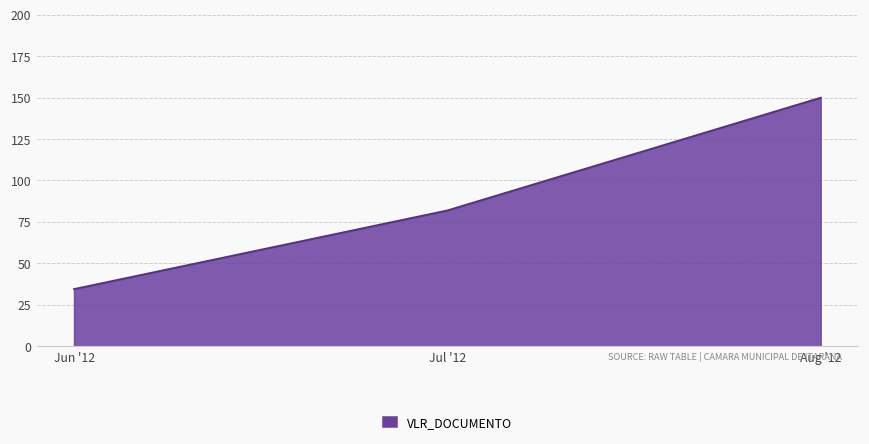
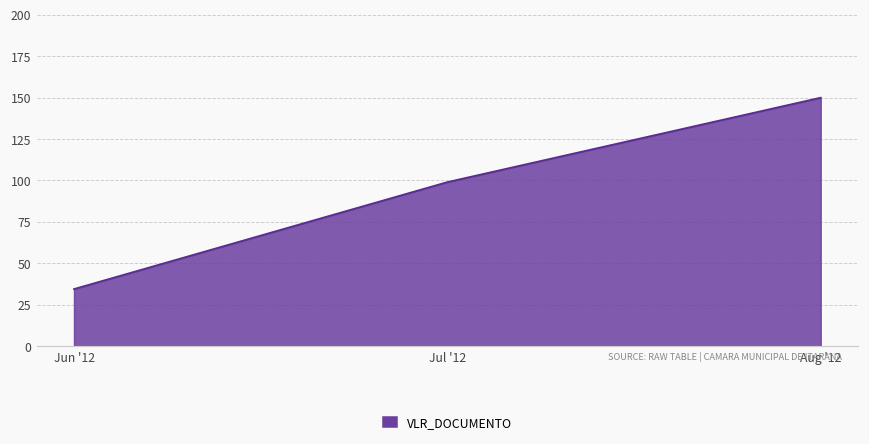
Jul '12: 82 -> 99
